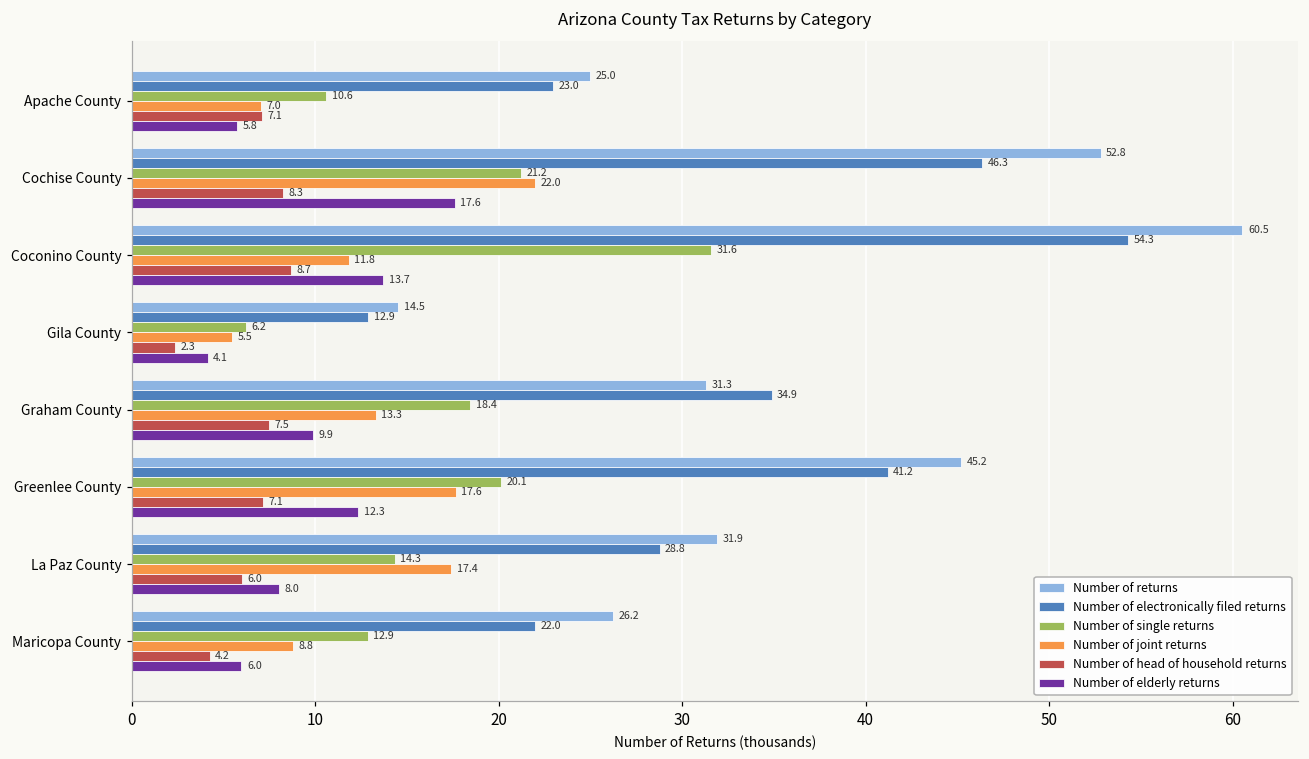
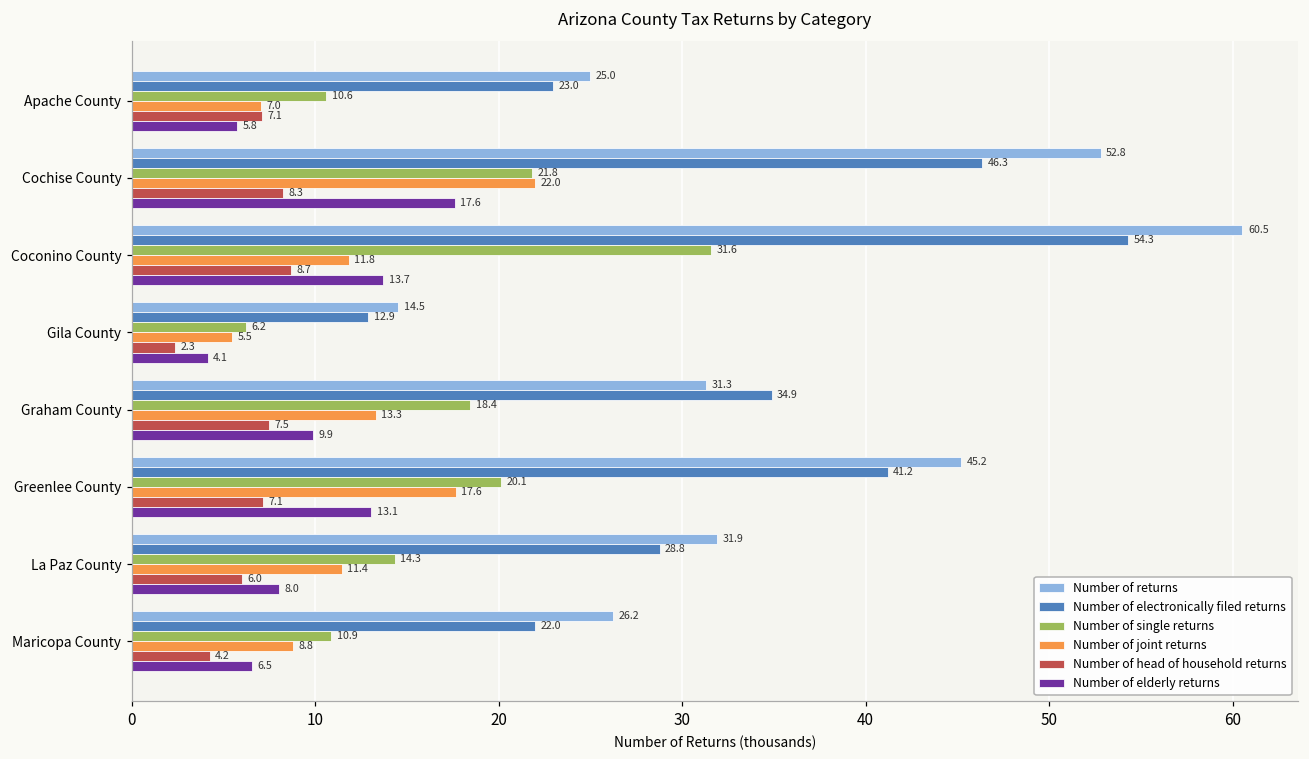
Number of single returns, Cochise County: 21.2 -> 21.8
Number of elderly returns, Greenlee County: 12.3 -> 13.1
Number of joint returns, La Paz County: 17.4 -> 11.4
Number of single returns, Maricopa County: 12.9 -> 10.9
Number of elderly returns, Maricopa County: 6.0 -> 6.5
